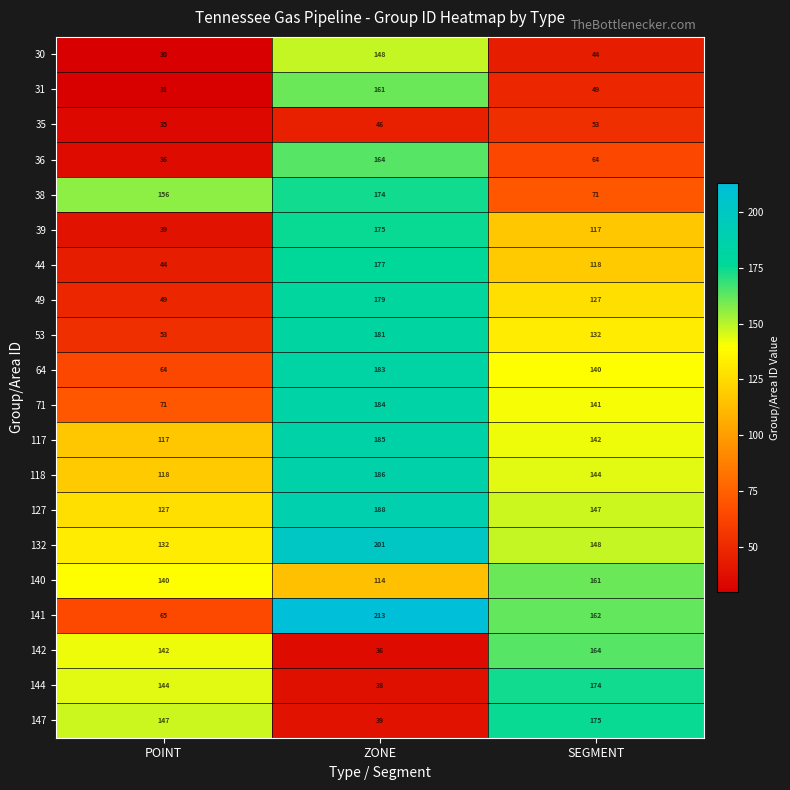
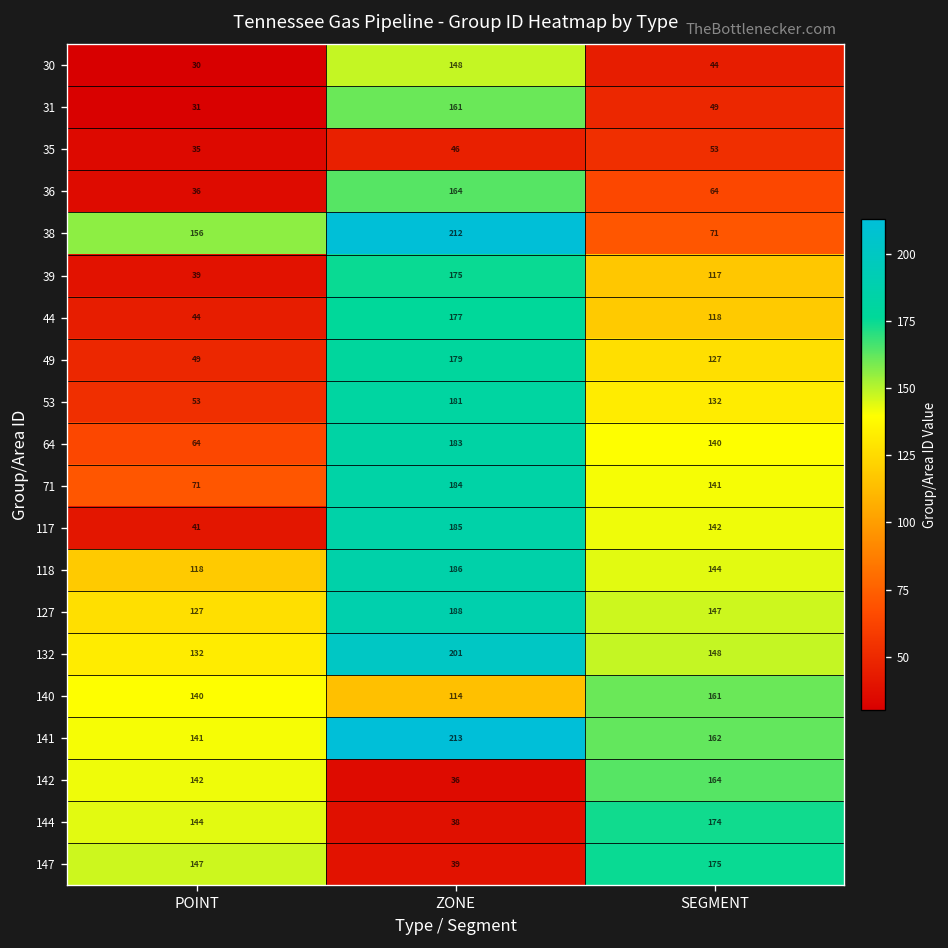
38, ZONE: 174 -> 212
117, POINT: 117 -> 41
141, POINT: 65 -> 141
